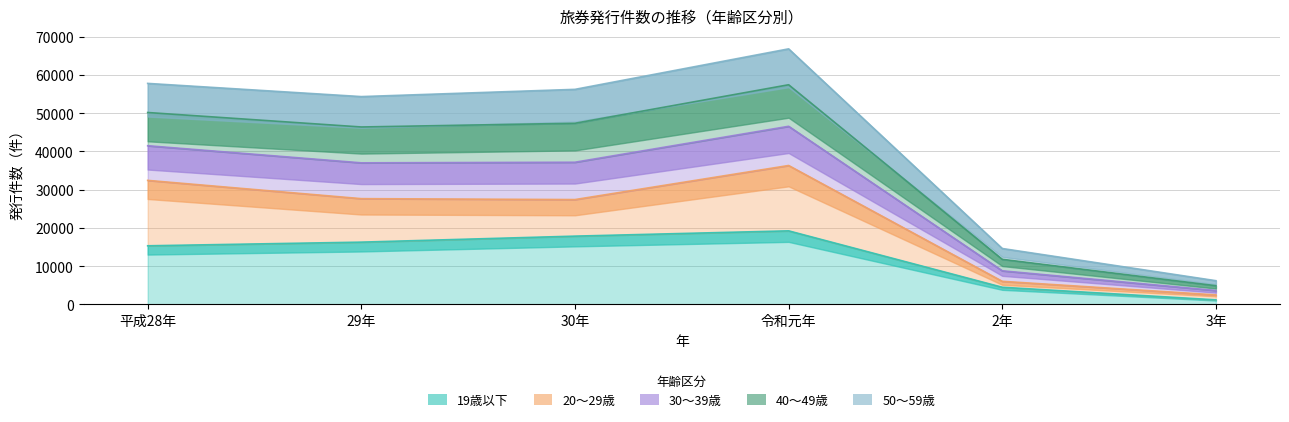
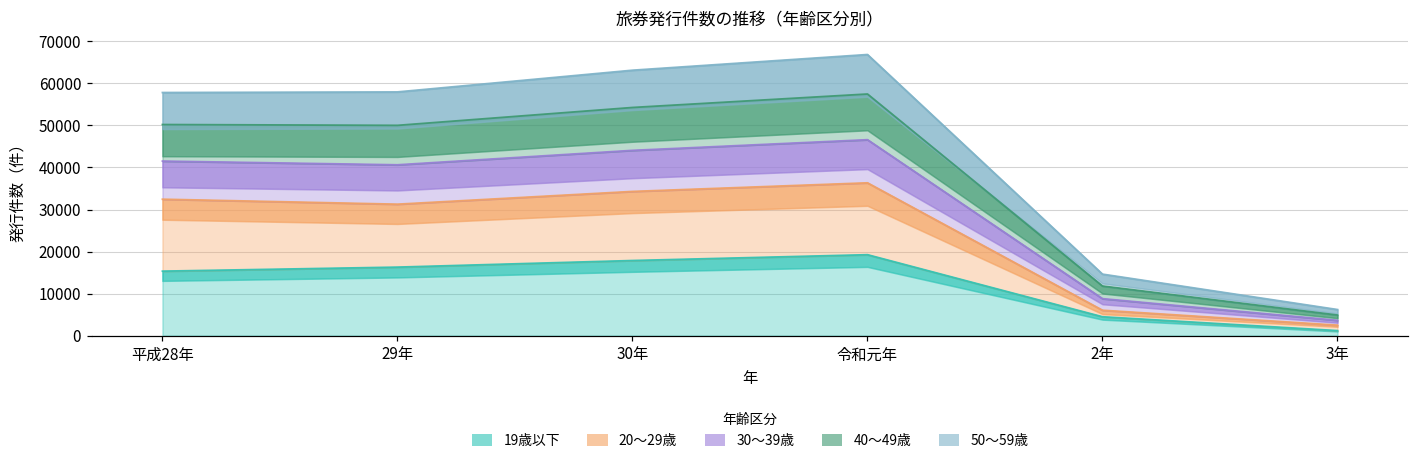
20～29歳, 29年: 11000 -> 15000
20～29歳, 30年: 10000 -> 16000
